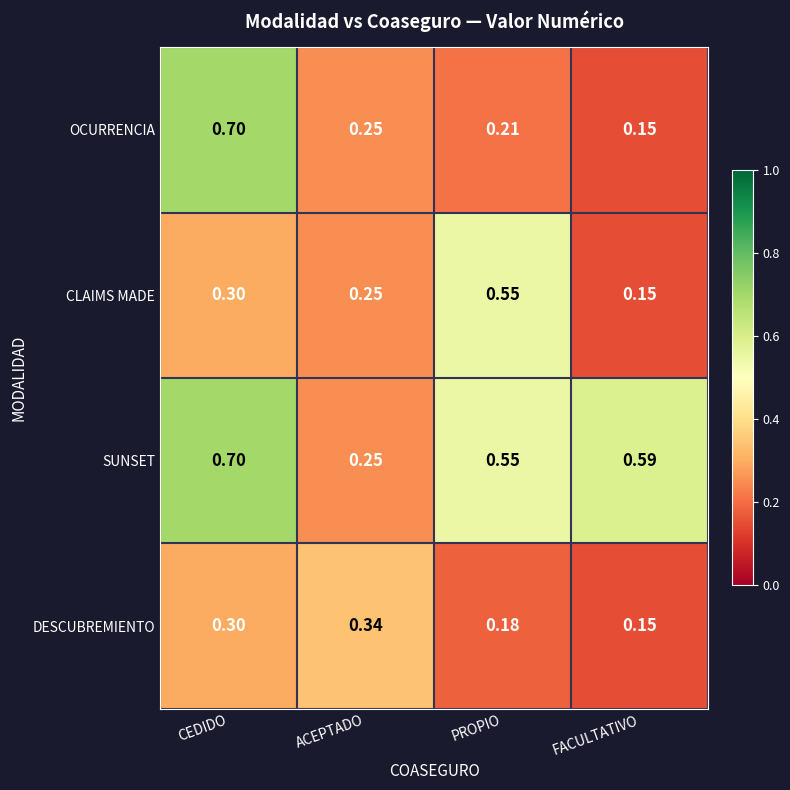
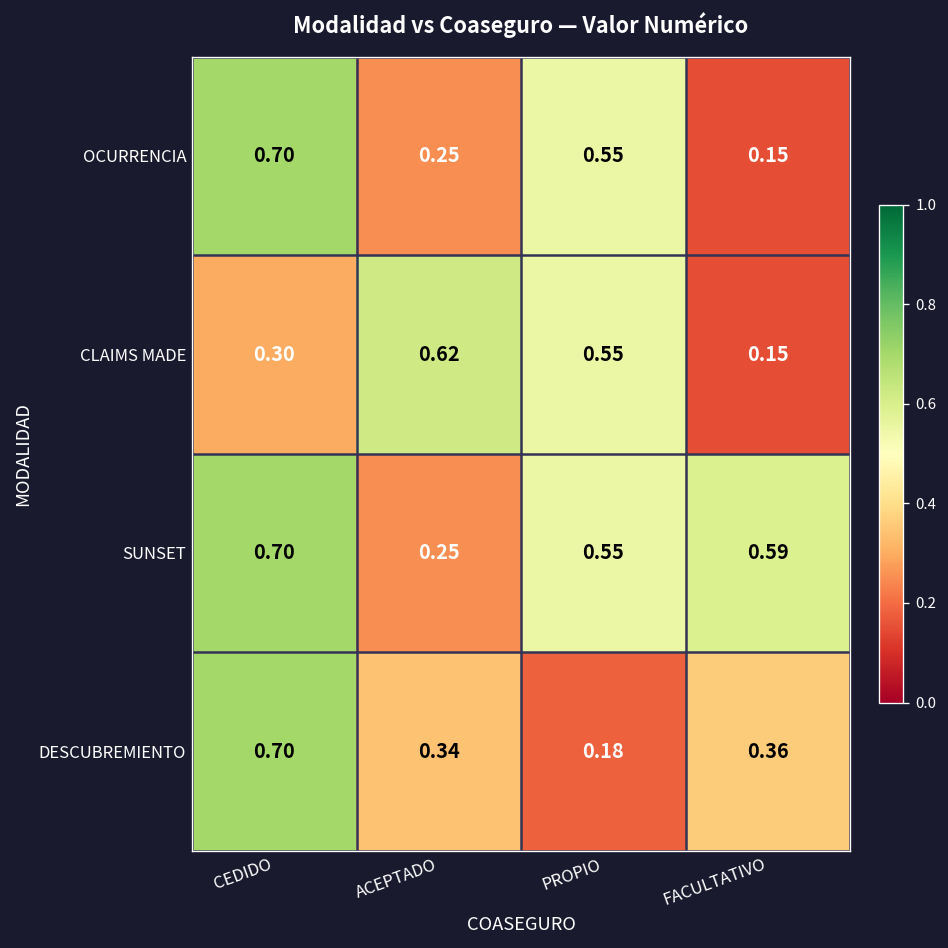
OCURRENCIA, PROPIO: 0.21 -> 0.55
CLAIMS MADE, ACEPTADO: 0.25 -> 0.62
DESCUBREMIENTO, CEDIDO: 0.30 -> 0.70
DESCUBREMIENTO, FACULTATIVO: 0.15 -> 0.36
